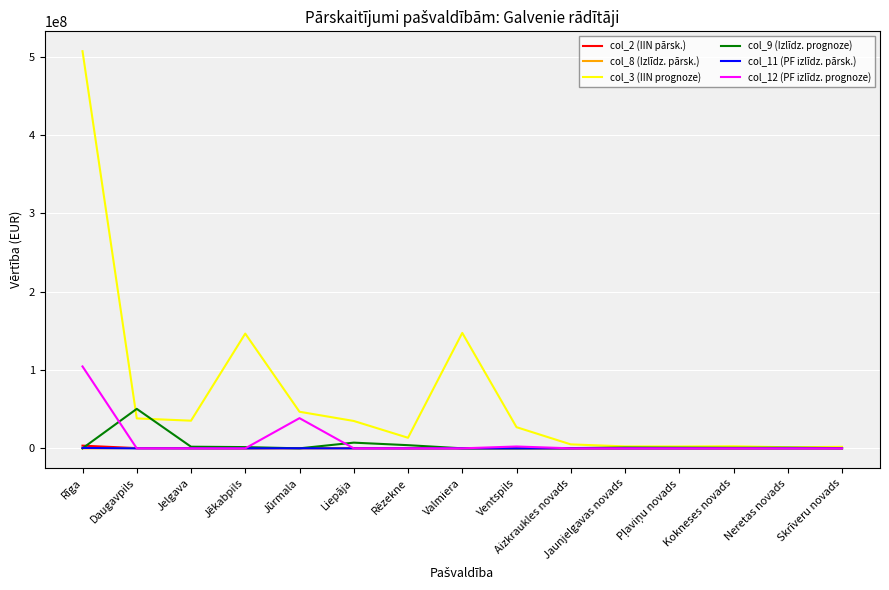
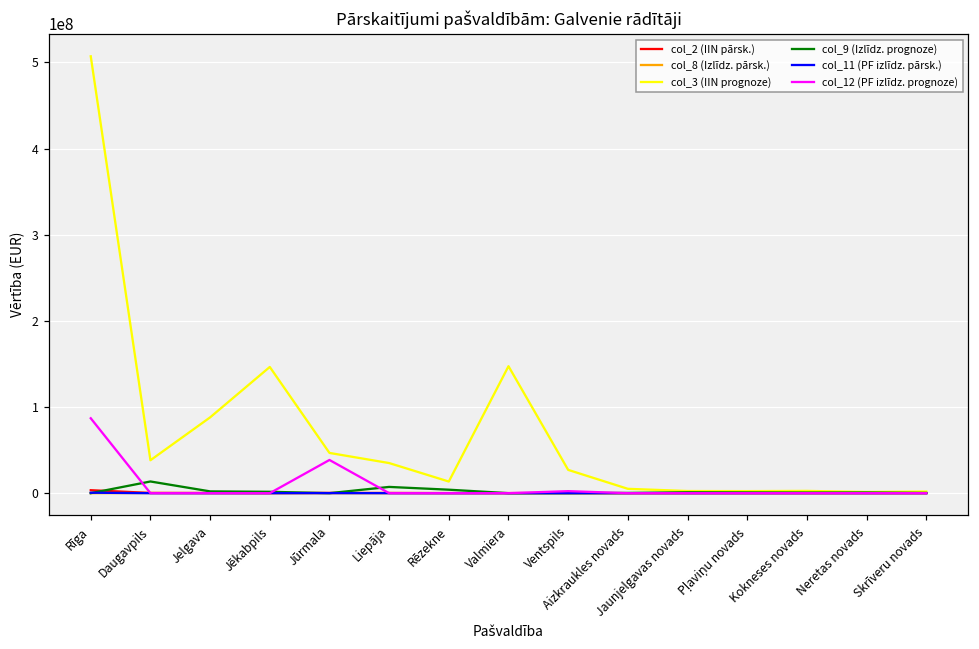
col_12 (PF izlīdz. prognoze), Rīga: 100000000 -> 90000000
col_9 (Izlīdz. prognoze), Daugavpils: 50000000 -> 10000000
col_3 (IIN prognoze), Jelgava: 40000000 -> 90000000
